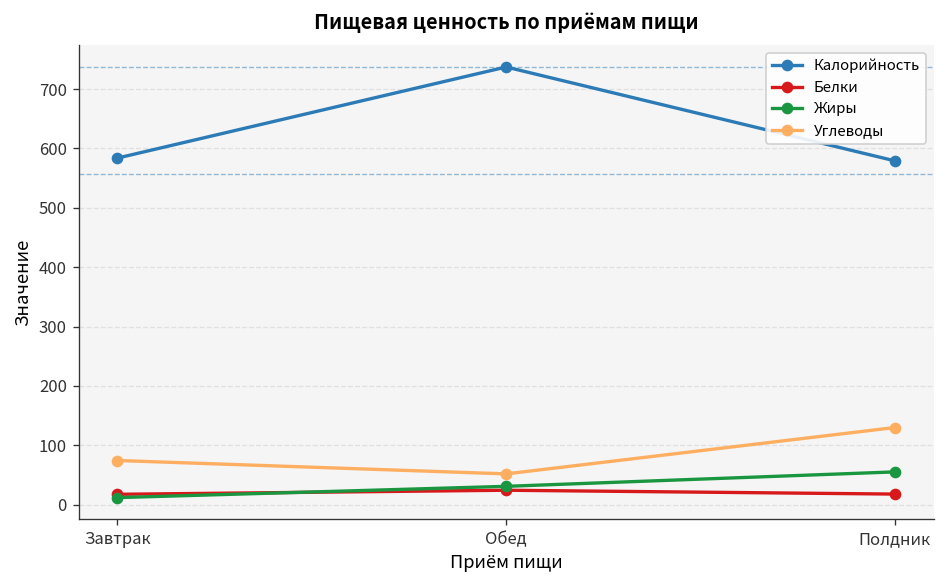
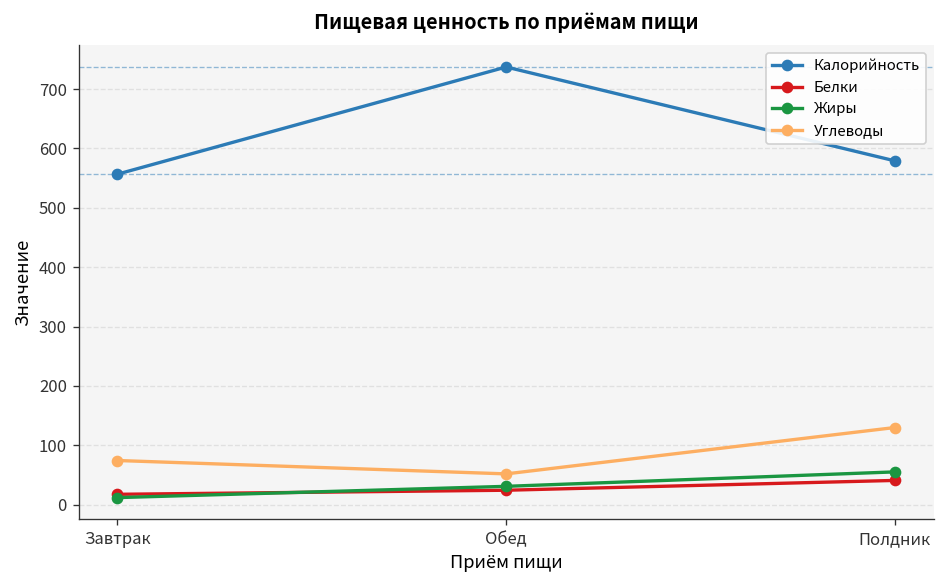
Калорийность, Завтрак: 580 -> 560
Белки, Полдник: 20 -> 40
